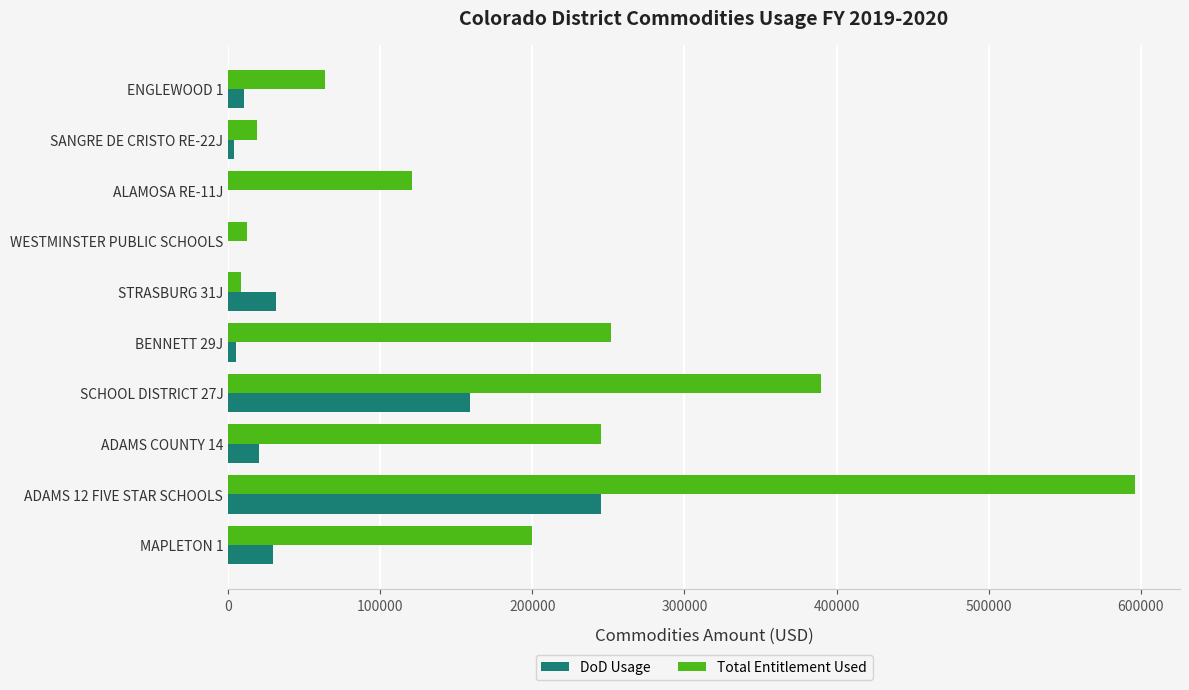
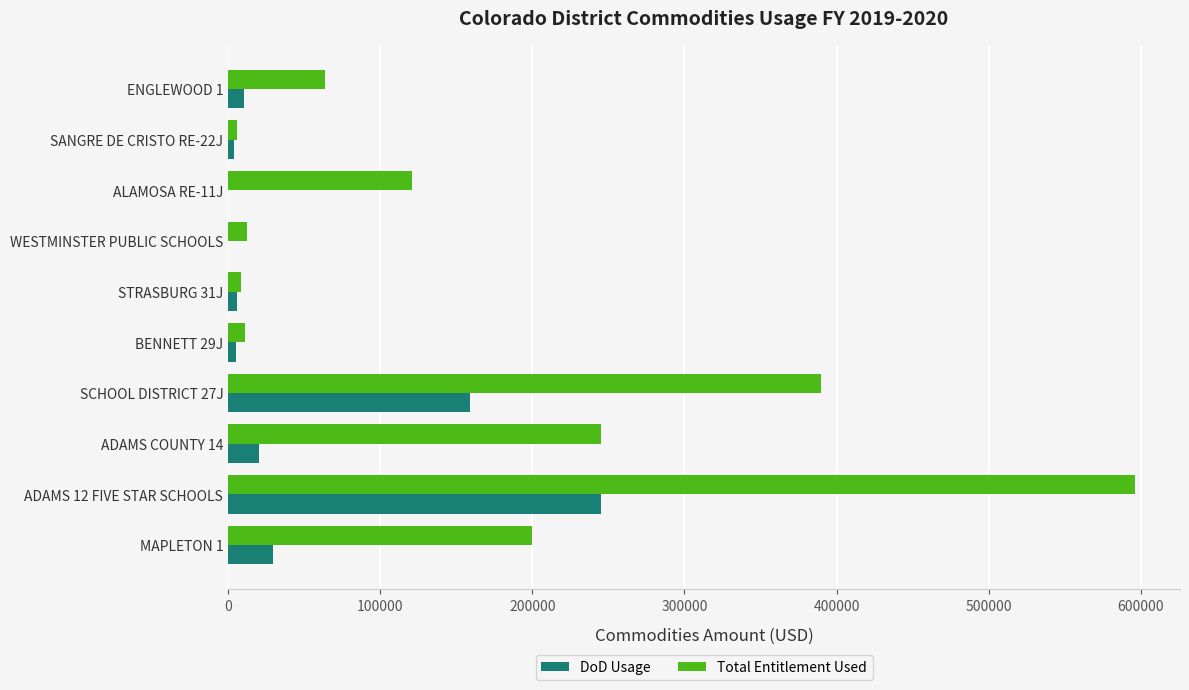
Total Entitlement Used, SANGRE DE CRISTO RE-22J: 19000 -> 6000
DoD Usage, STRASBURG 31J: 32000 -> 6000
Total Entitlement Used, BENNETT 29J: 252000 -> 11000
